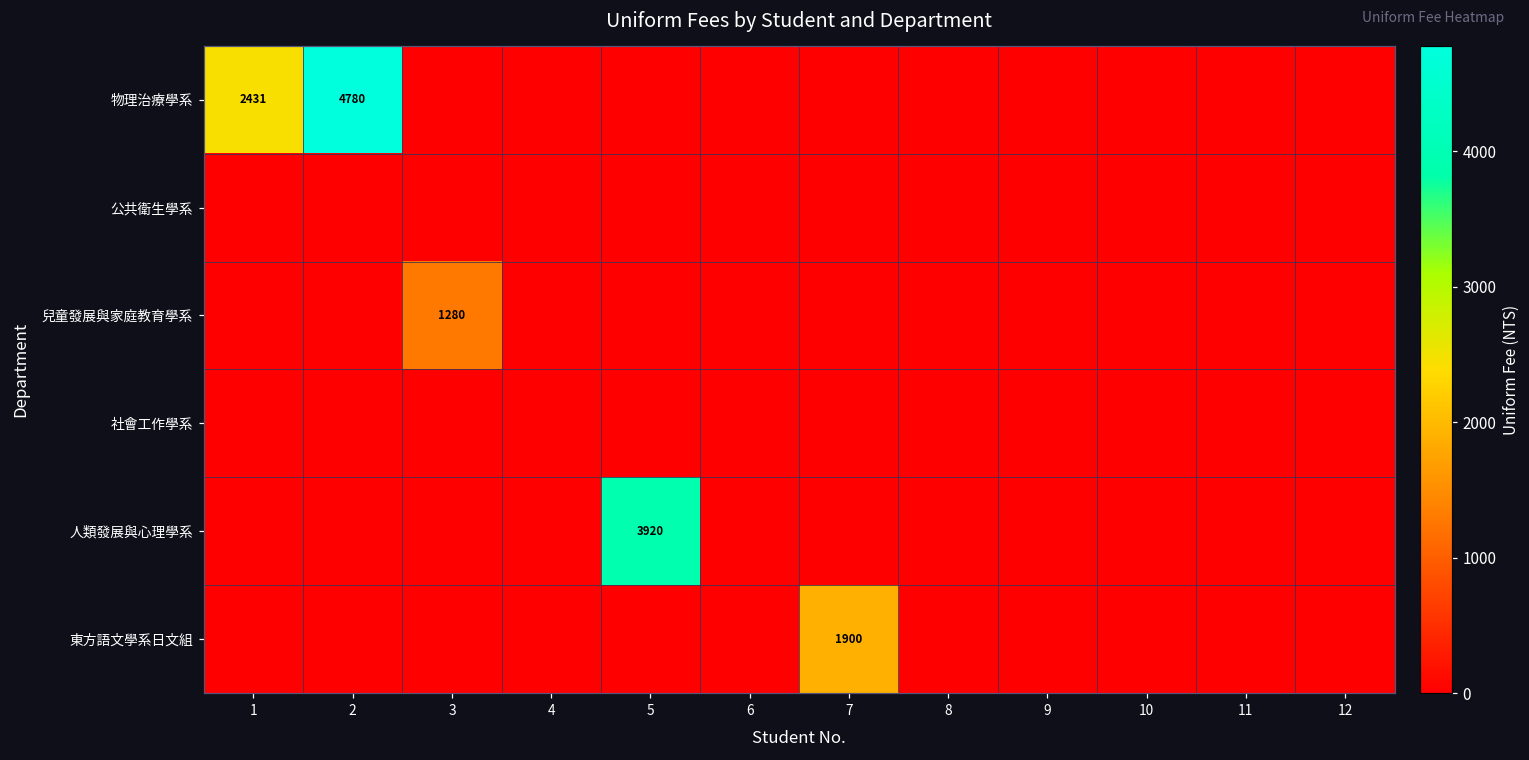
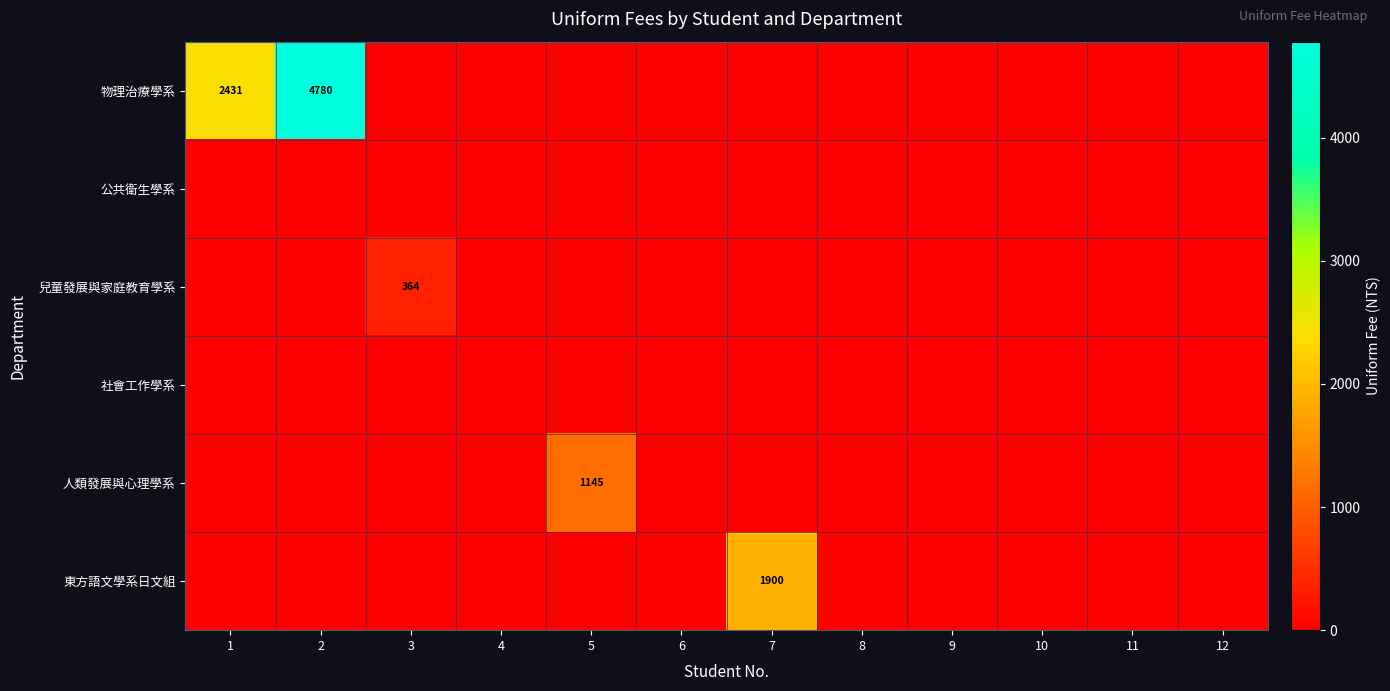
兒童發展與家庭教育學系, 3: 1280 -> 364
人類發展與心理學系, 5: 3920 -> 1145
